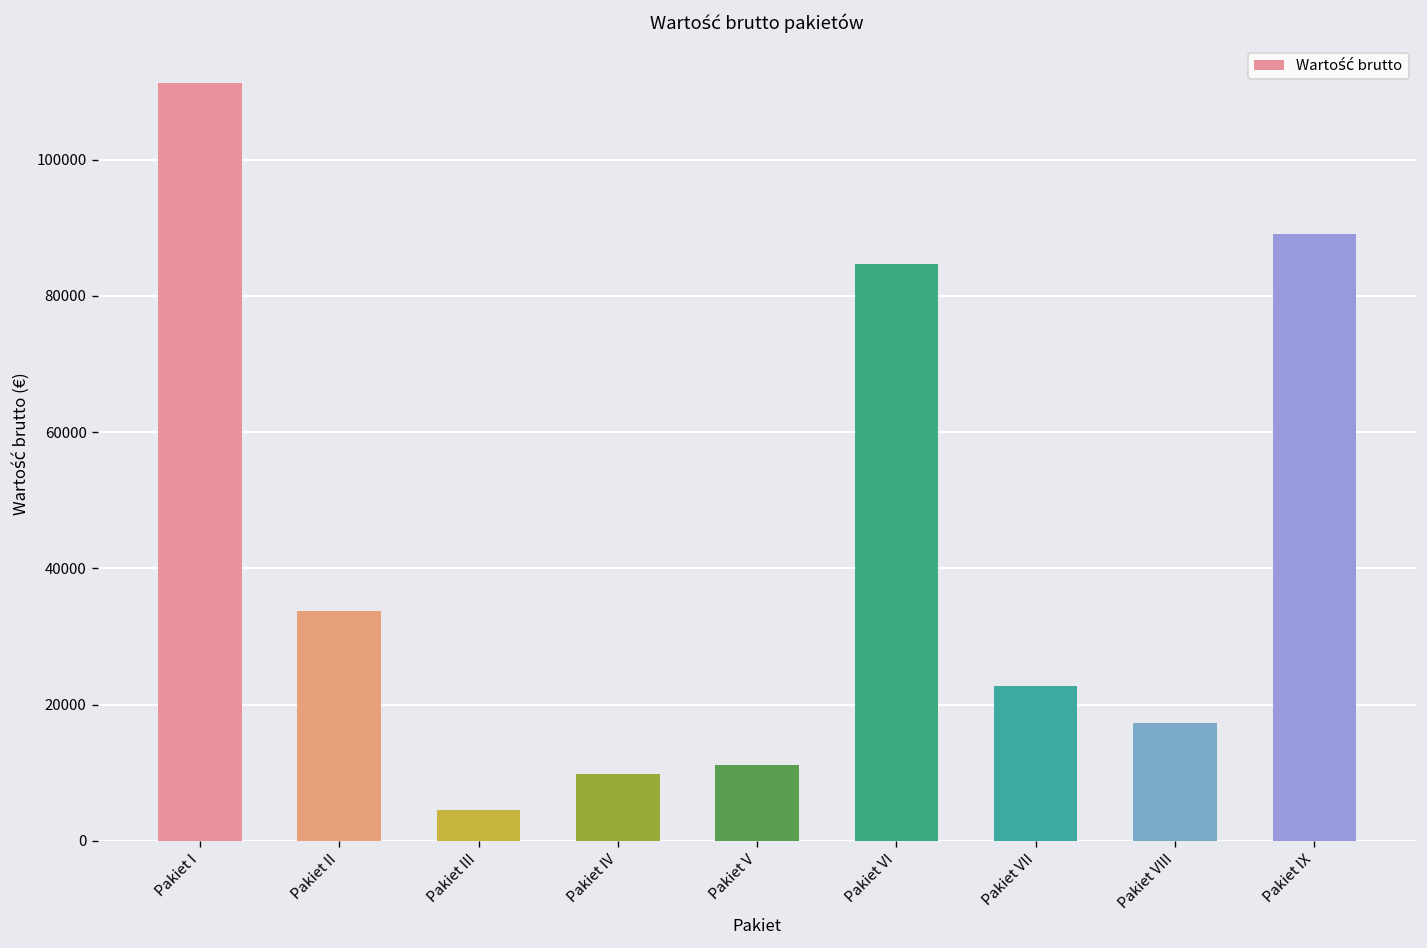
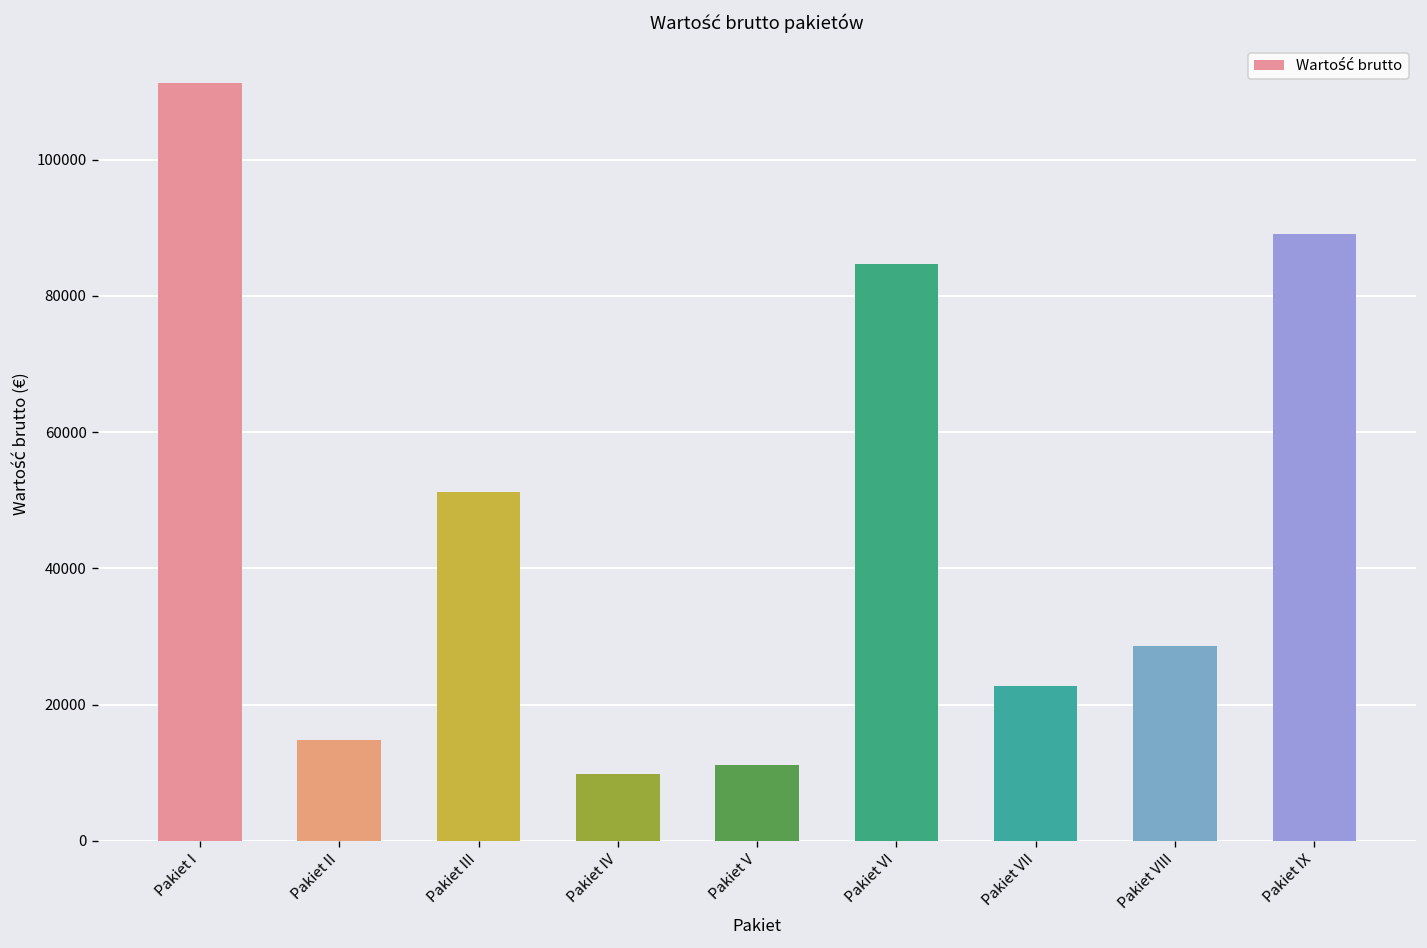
Pakiet II: 34000 -> 15000
Pakiet III: 5000 -> 51000
Pakiet VIII: 17000 -> 29000
